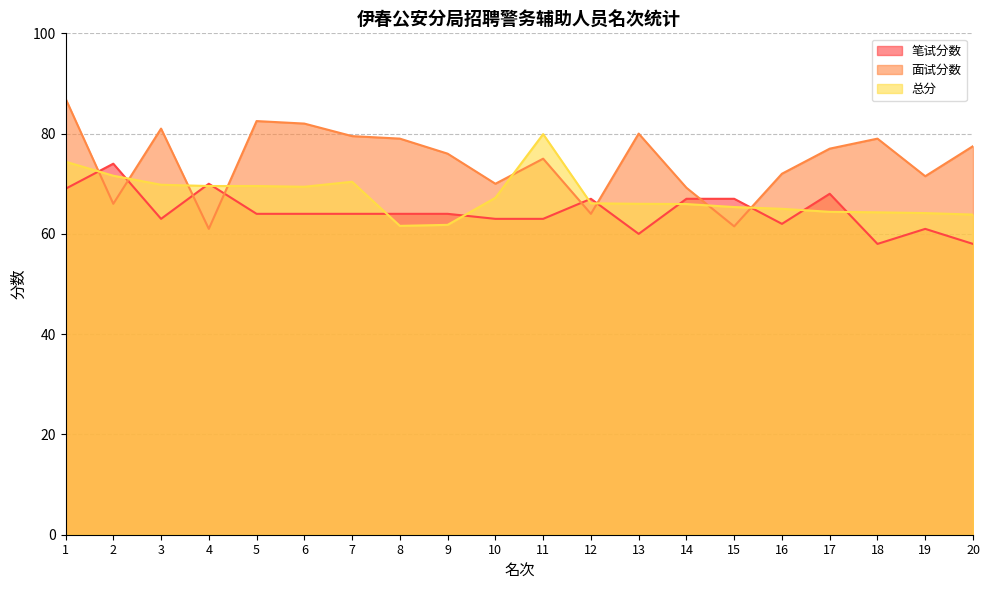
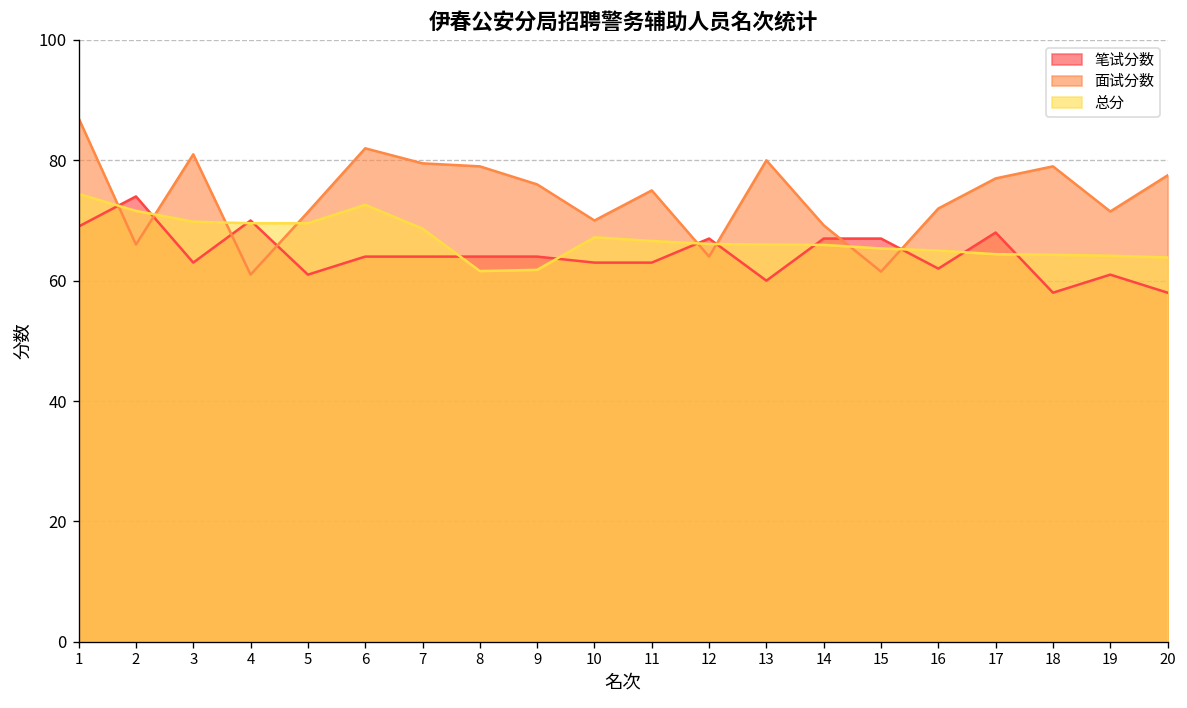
笔试分数, 5: 64 -> 61
面试分数, 5: 83 -> 71
总分, 6: 69 -> 73
总分, 7: 70 -> 69
总分, 11: 80 -> 67
